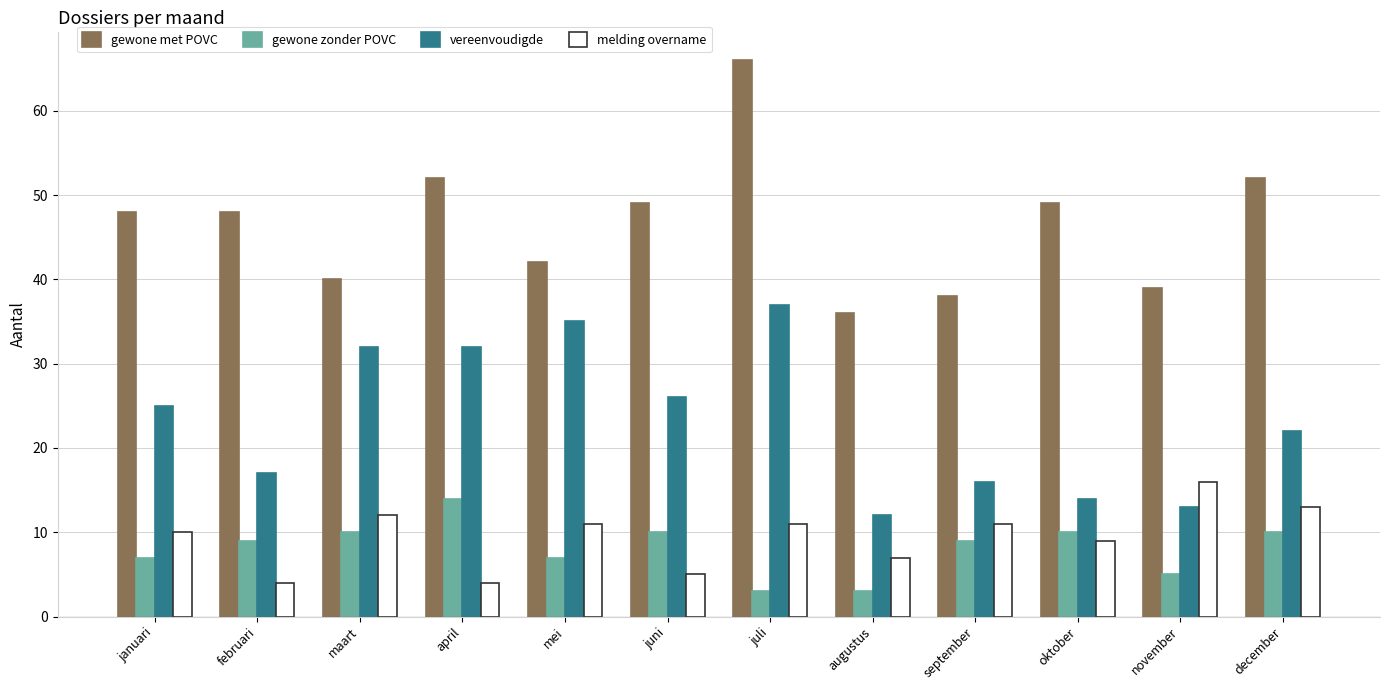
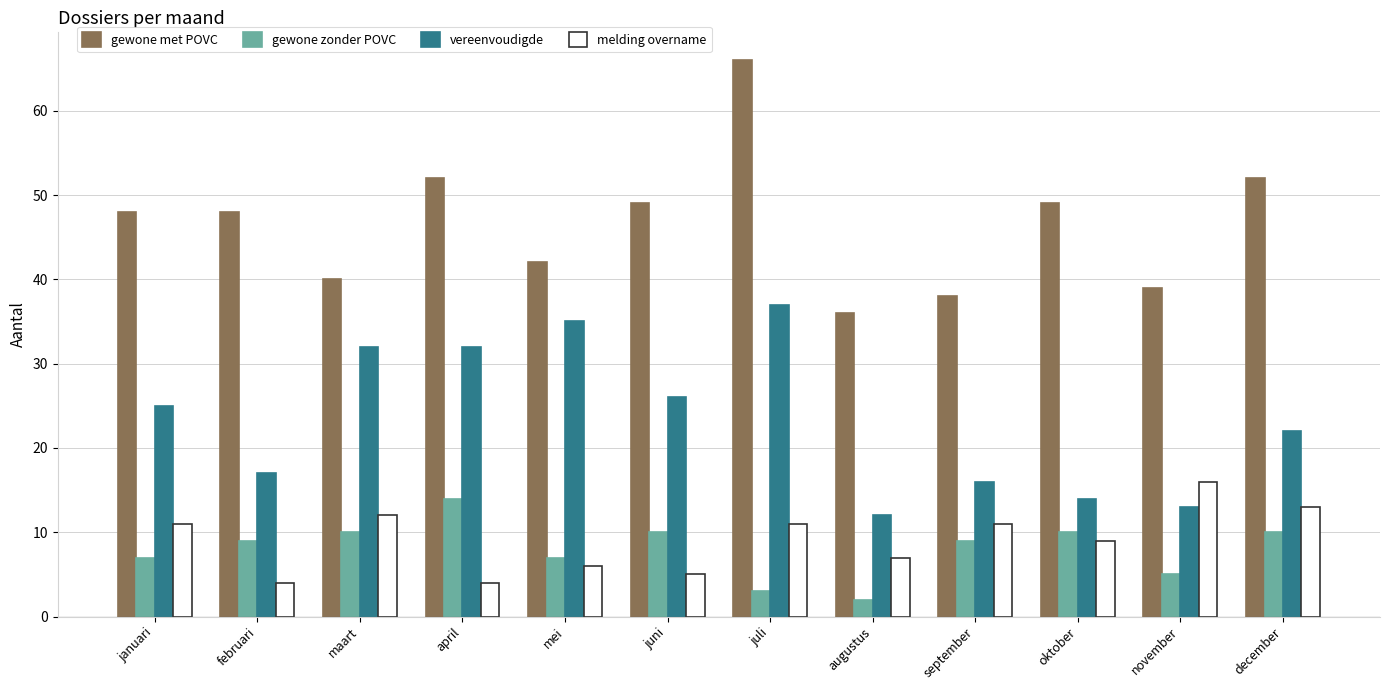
melding overname, januari: 10 -> 11
melding overname, mei: 11 -> 6
gewone zonder POVC, augustus: 3 -> 2
